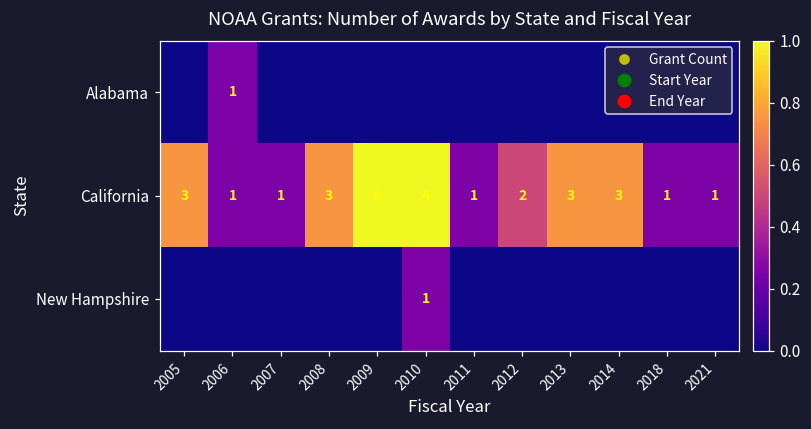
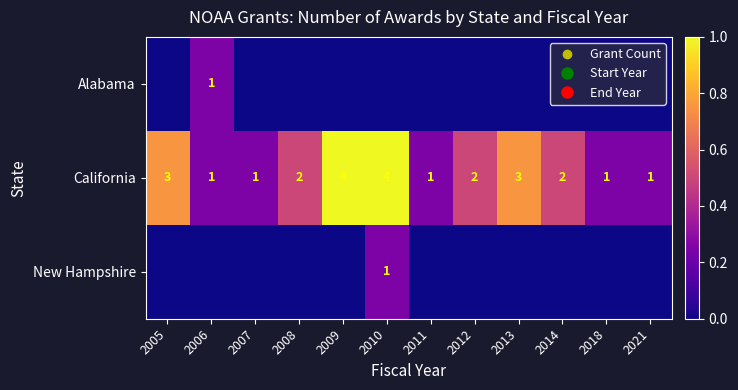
California, 2008: 3 -> 2
California, 2014: 3 -> 2
